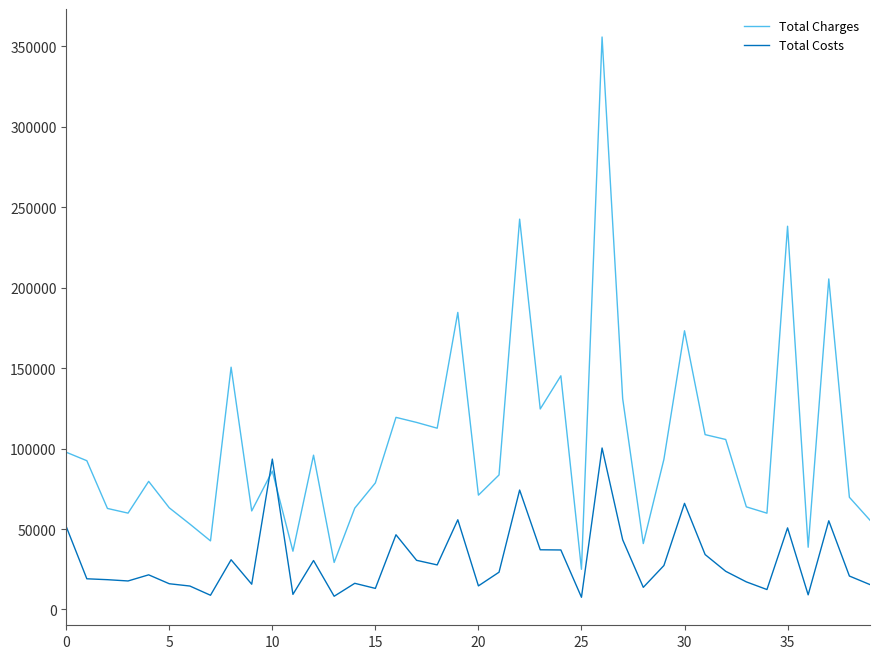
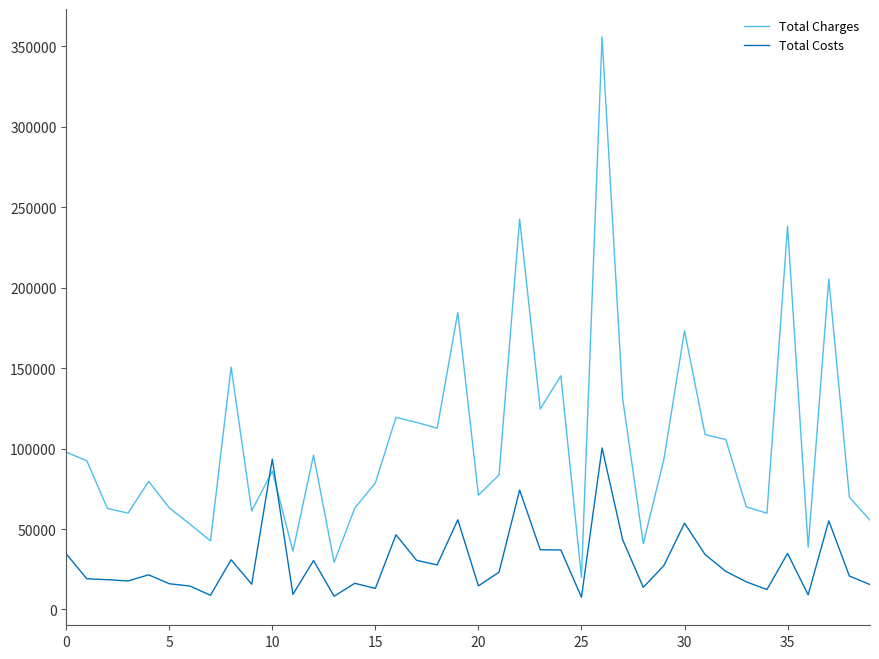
Total Costs, 0: 52000 -> 35000
Total Charges, 25: 25000 -> 20000
Total Costs, 30: 66000 -> 54000
Total Costs, 35: 51000 -> 35000
